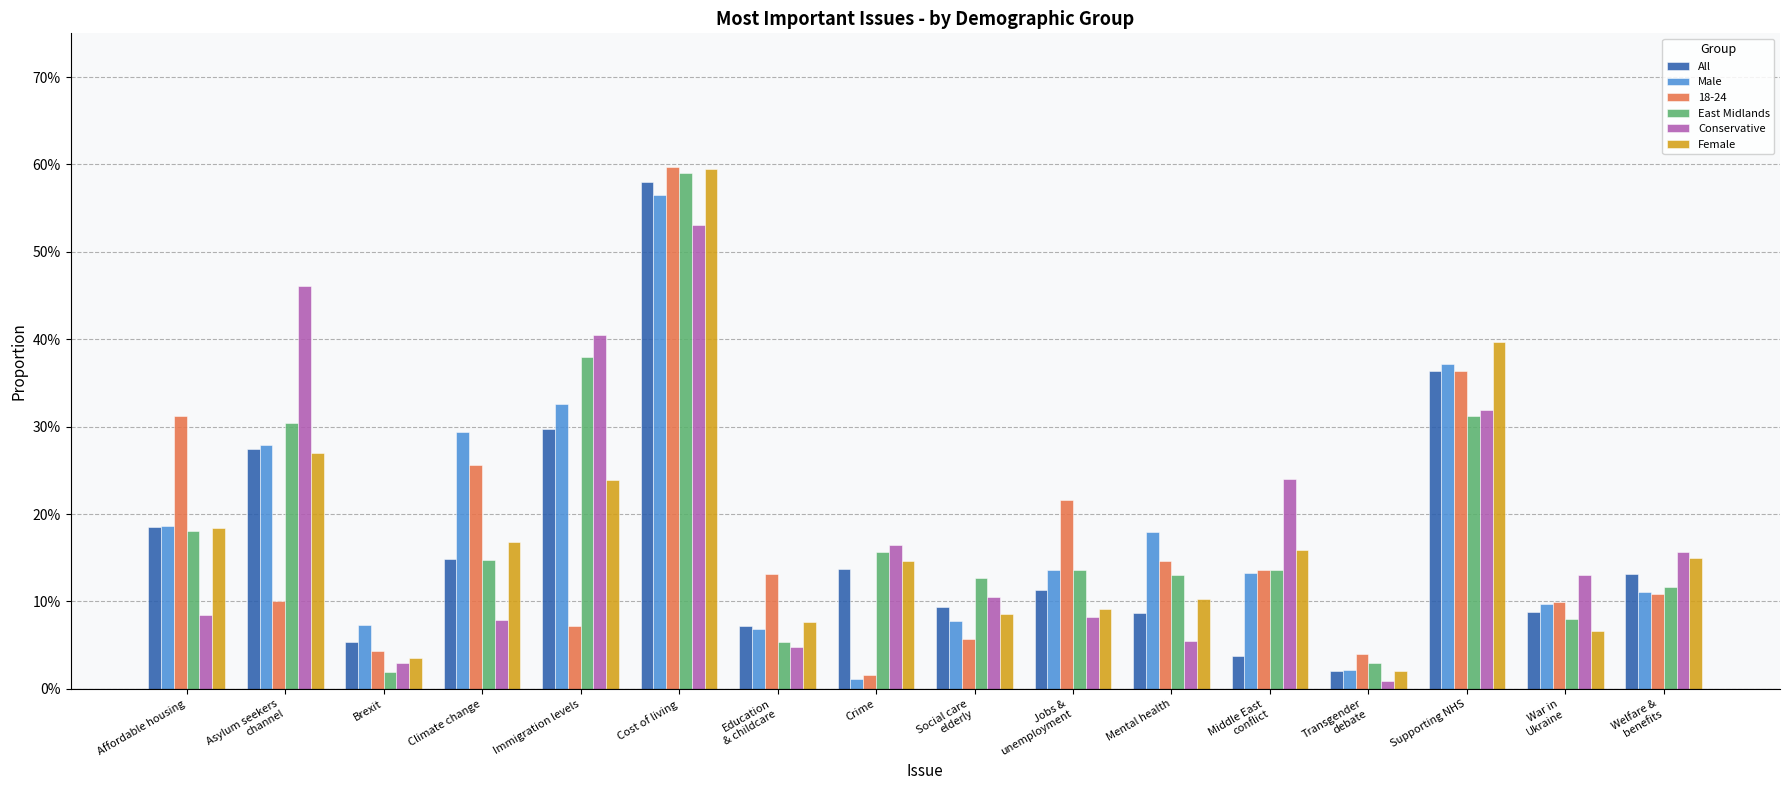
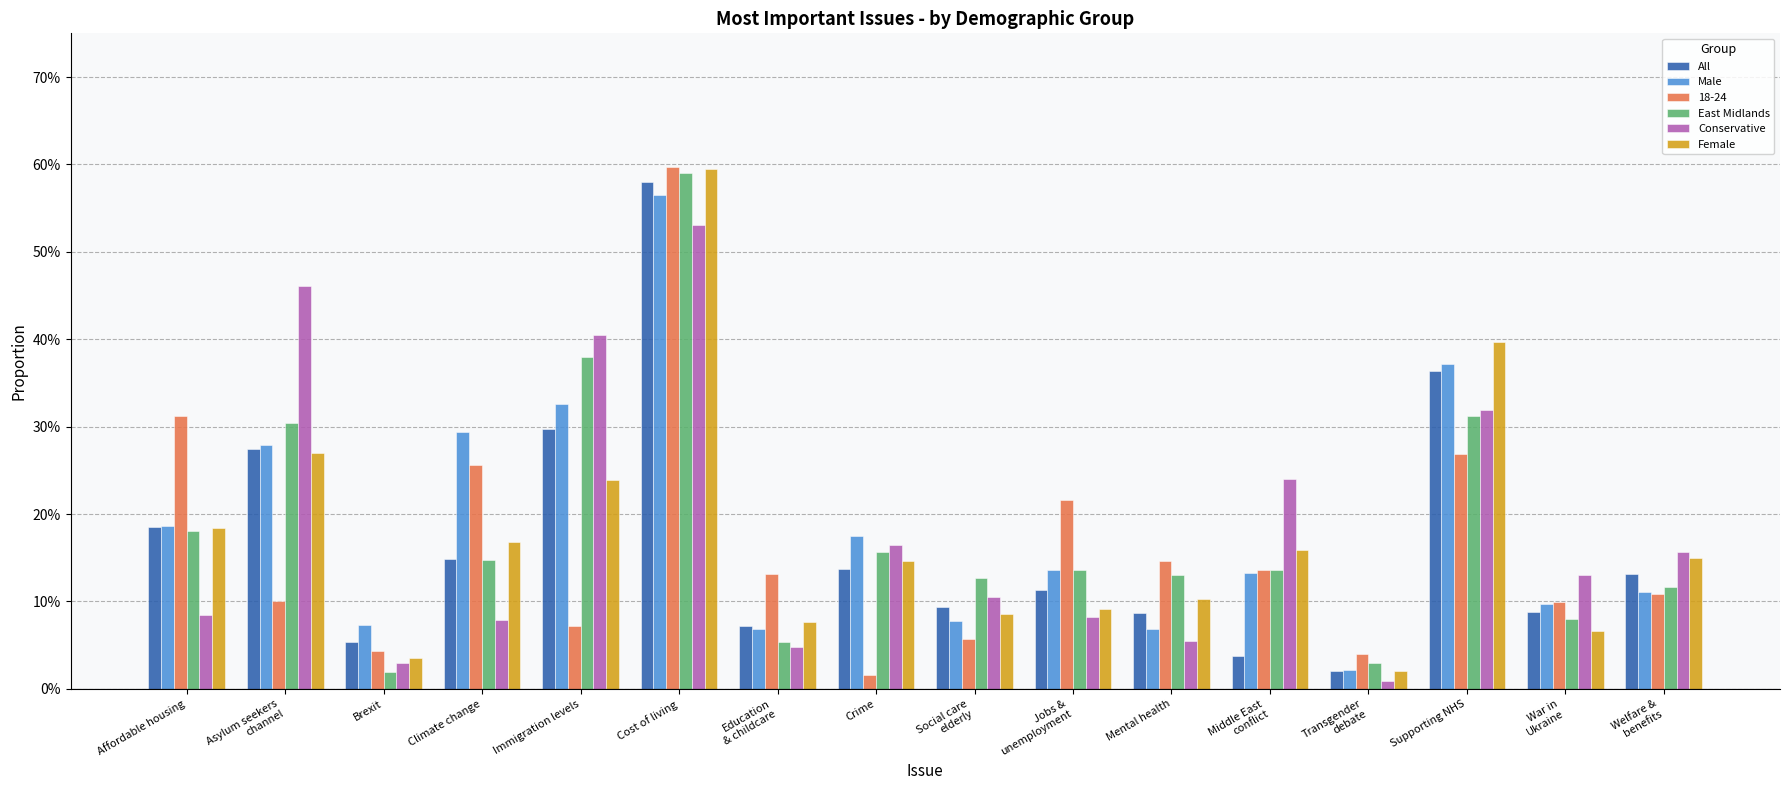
Male, Crime: 1% -> 17%
Male, Mental health: 18% -> 7%
18-24, Supporting NHS: 36% -> 27%
